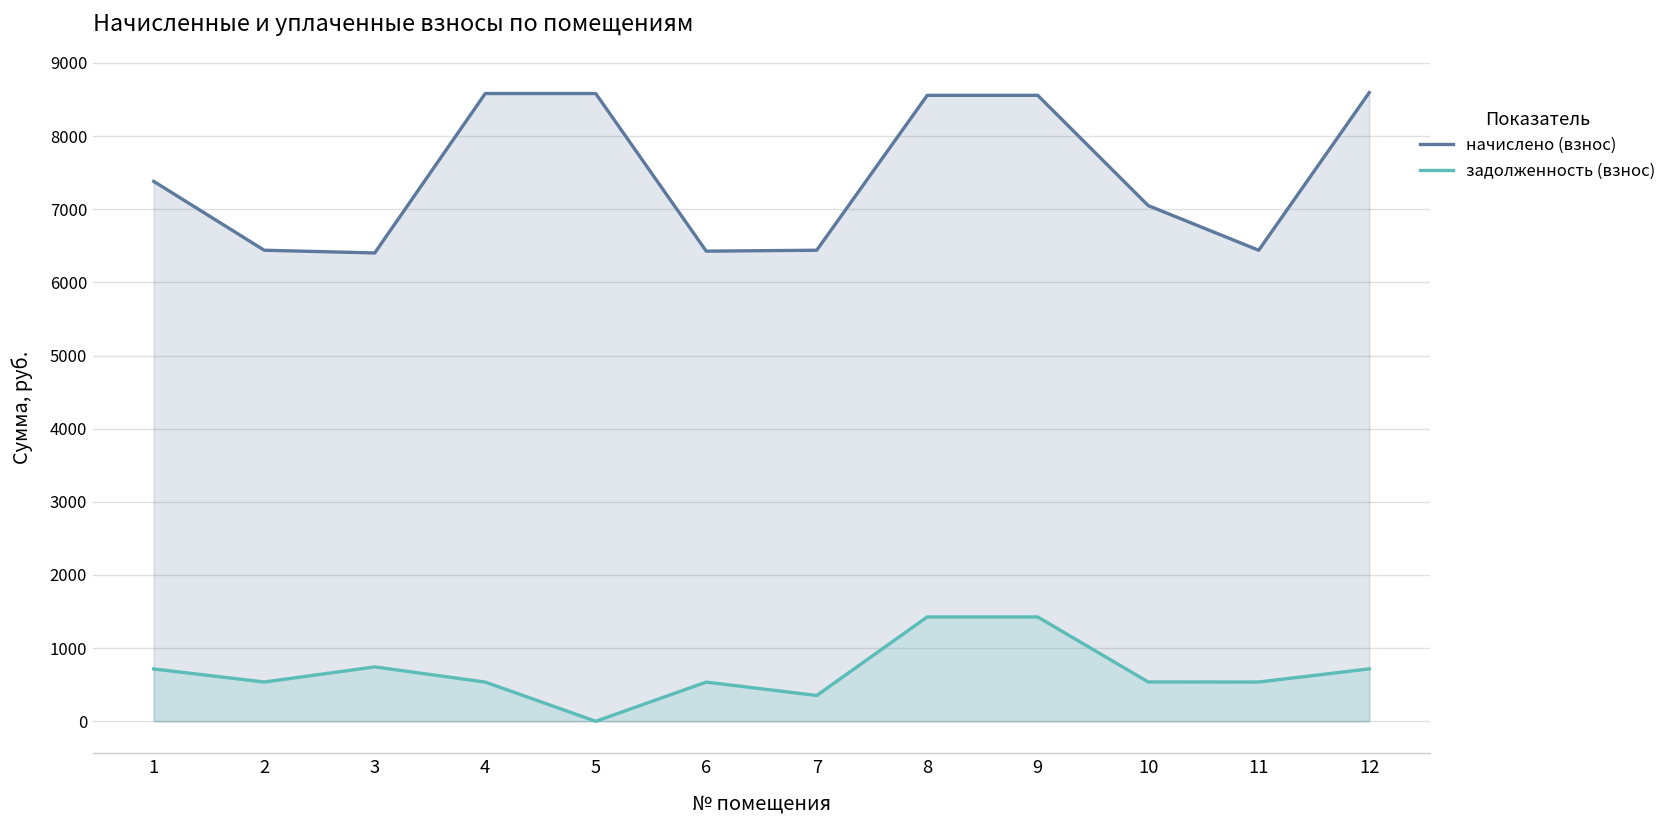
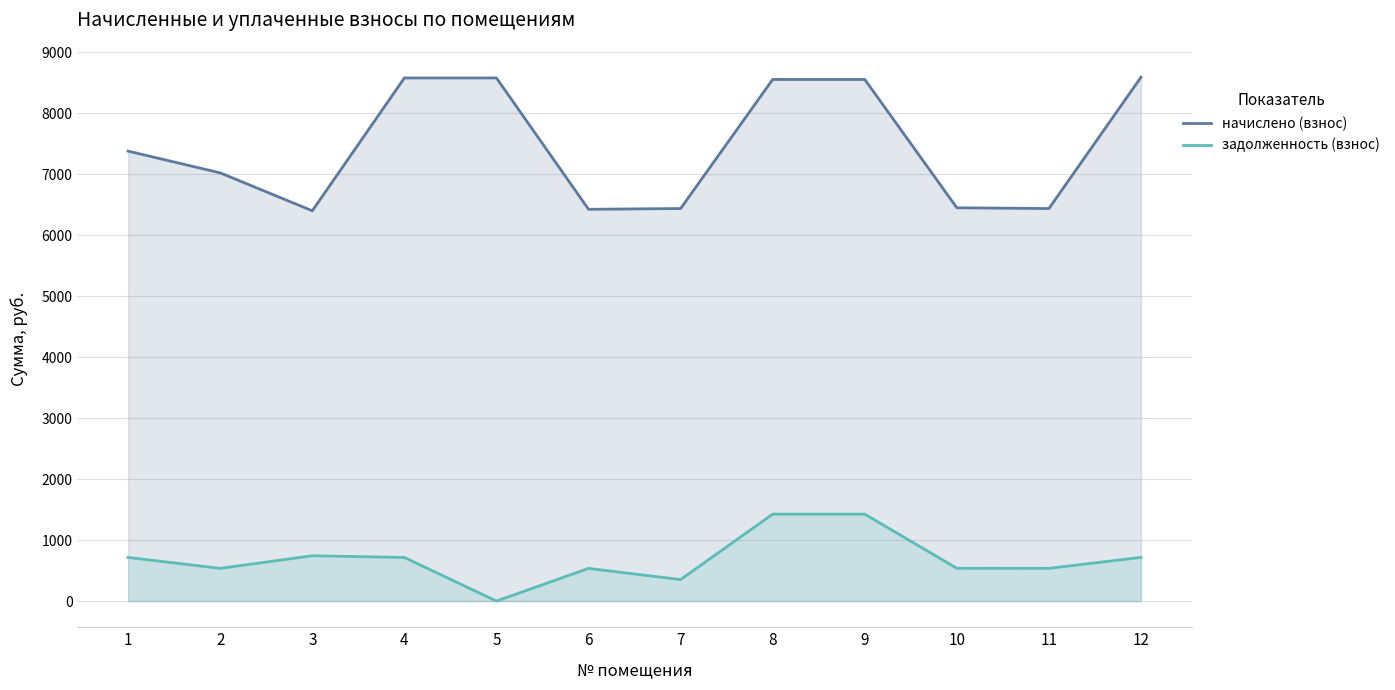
начислено (взнос), 2: 6400 -> 7000
задолженность (взнос), 4: 500 -> 700
начислено (взнос), 10: 7000 -> 6500
